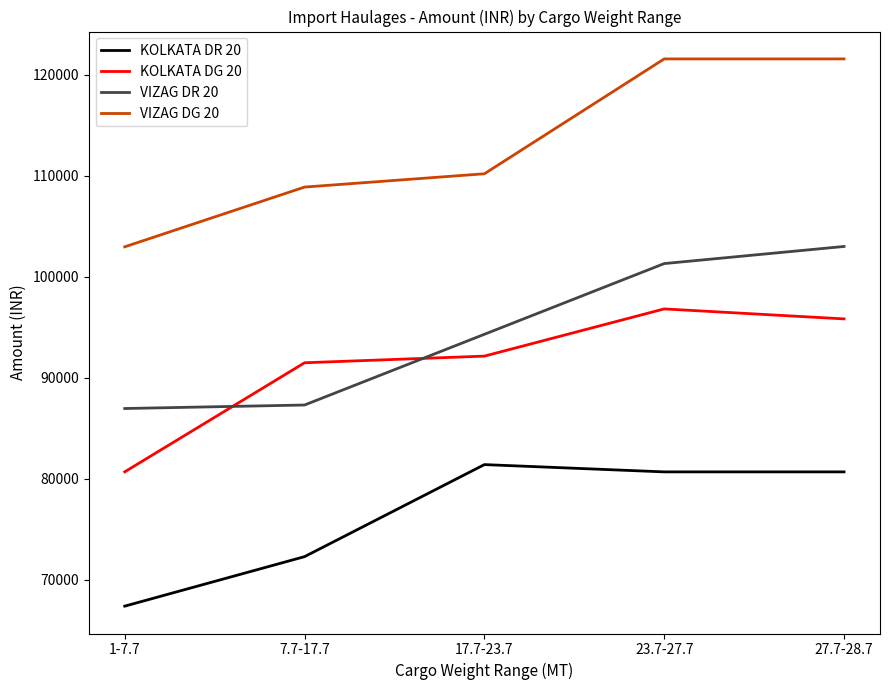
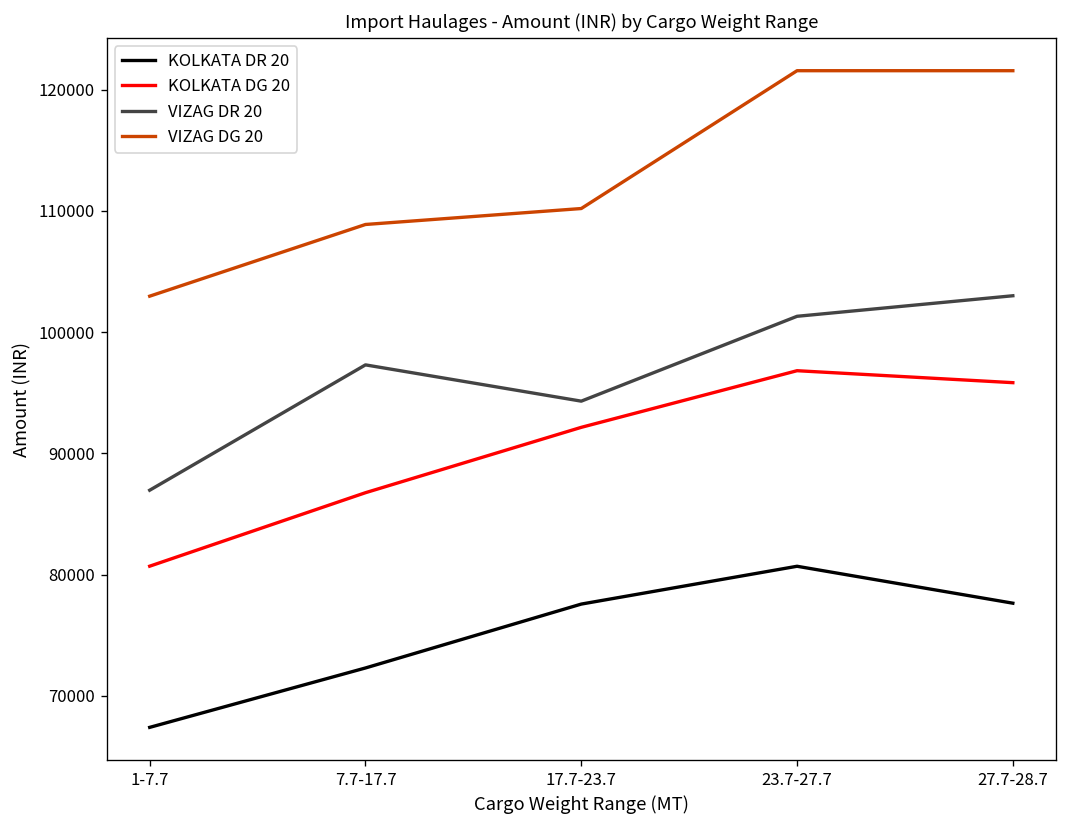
KOLKATA DG 20, 7.7-17.7: 91500 -> 86700
VIZAG DR 20, 7.7-17.7: 87300 -> 97300
KOLKATA DR 20, 17.7-23.7: 81400 -> 77600
KOLKATA DR 20, 27.7-28.7: 80700 -> 77600
